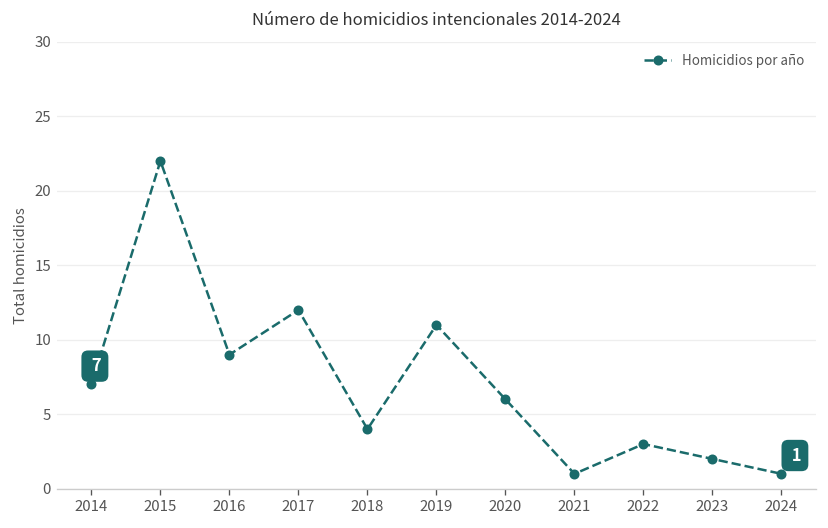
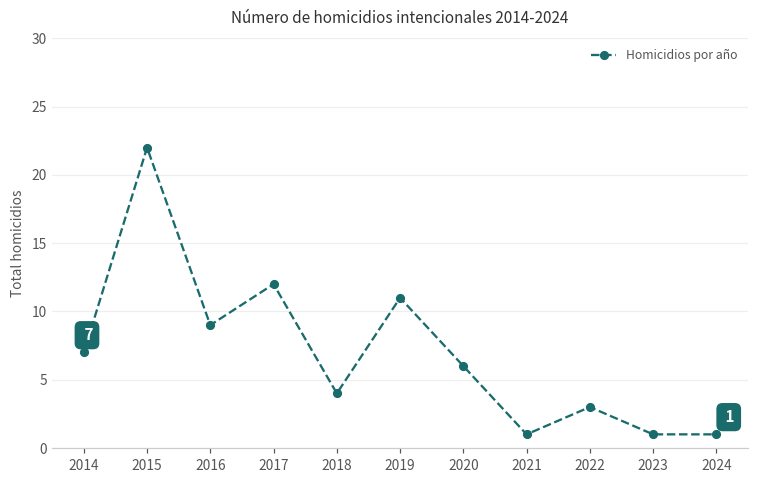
2023: 2 -> 1
